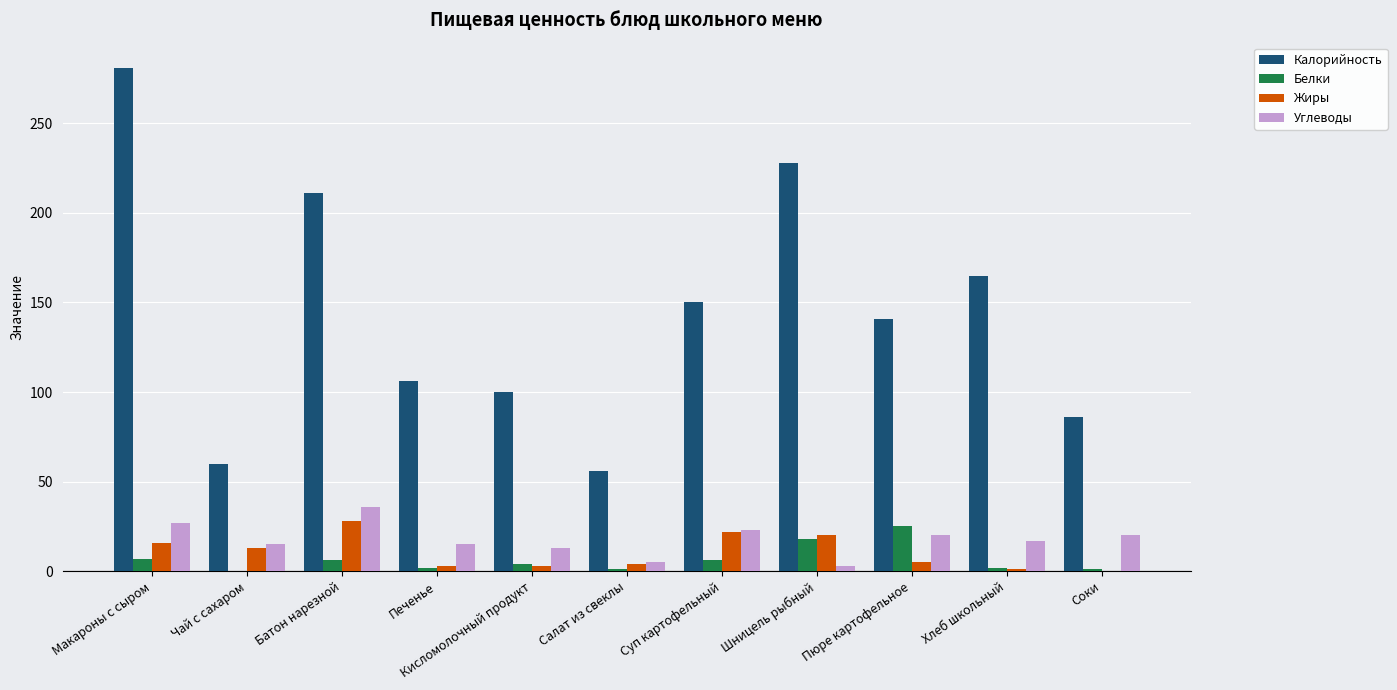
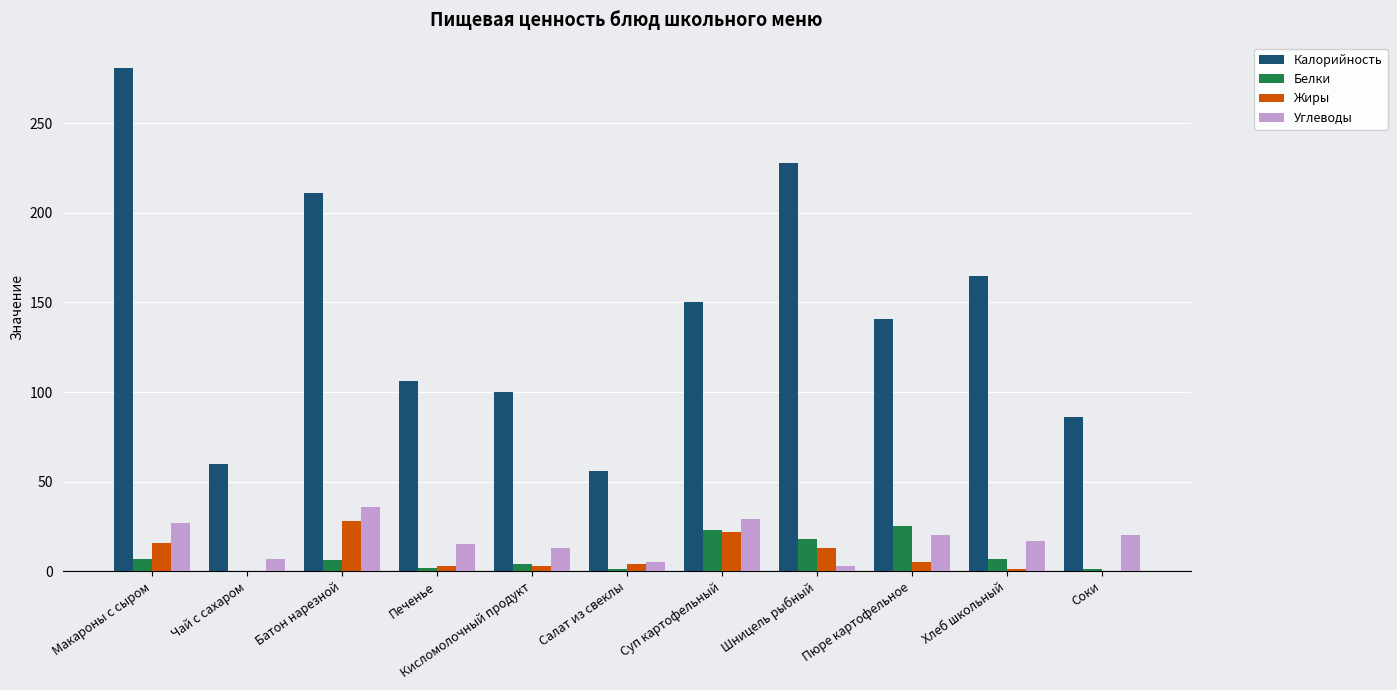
Жиры, Чай с сахаром: 13 -> 0
Углеводы, Чай с сахаром: 15 -> 7
Белки, Суп картофельный: 6 -> 23
Углеводы, Суп картофельный: 23 -> 29
Жиры, Шницель рыбный: 20 -> 13
Белки, Хлеб школьный: 2 -> 7
